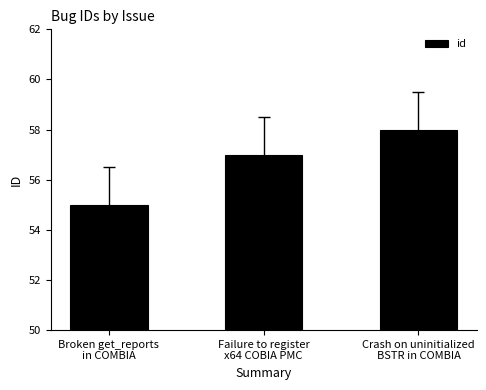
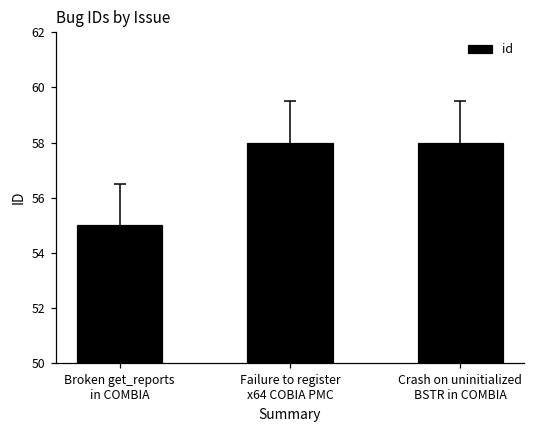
id, Failure to register x64 COBIA PMC: 57 -> 58
